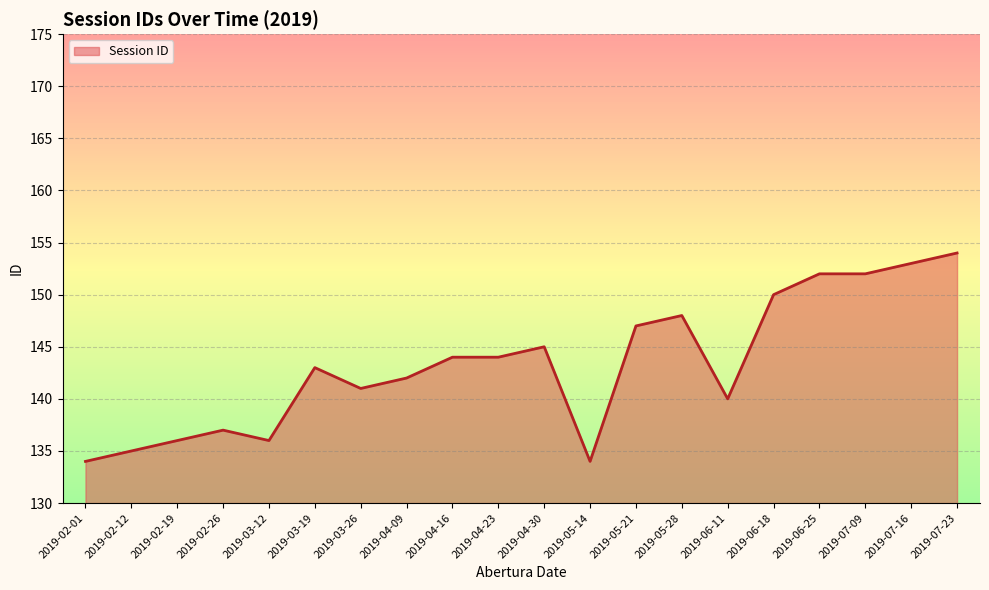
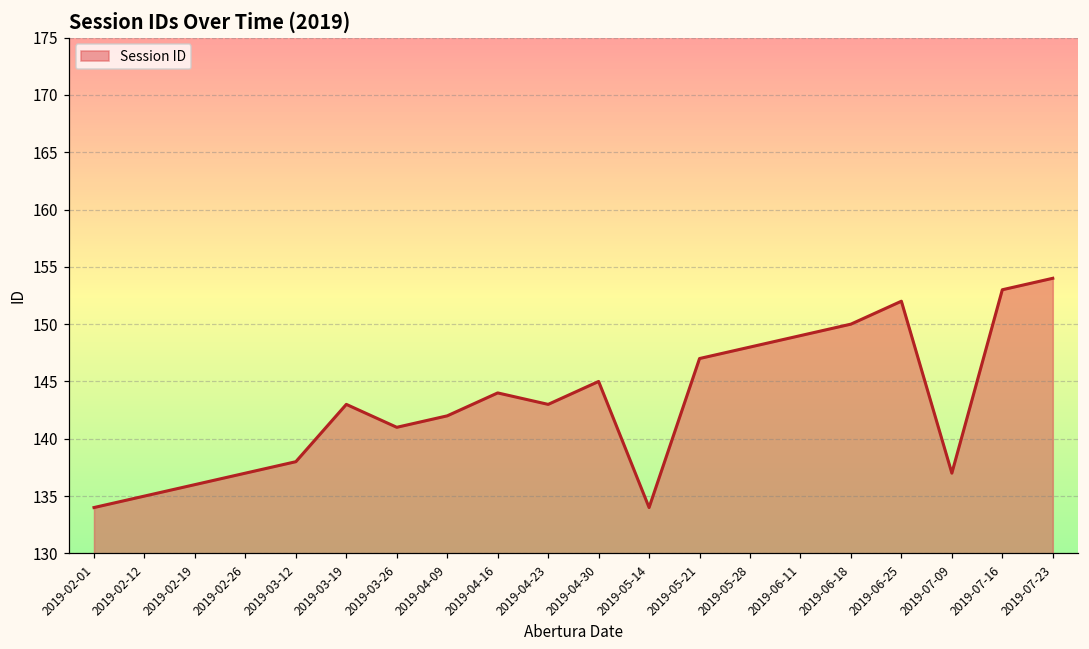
2019-03-12: 136 -> 138
2019-04-23: 144 -> 143
2019-06-11: 140 -> 149
2019-07-09: 152 -> 137
